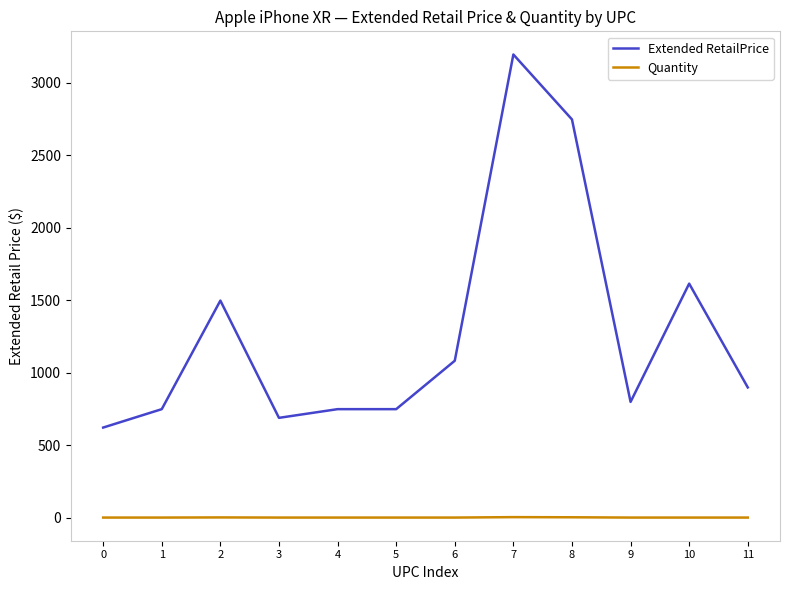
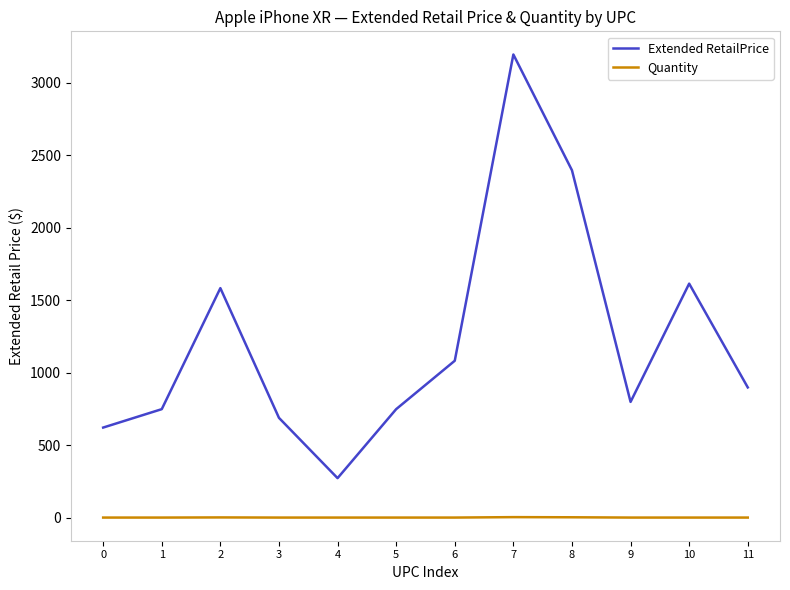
Extended RetailPrice, 2: 1500 -> 1580
Extended RetailPrice, 4: 750 -> 270
Extended RetailPrice, 8: 2750 -> 2400
